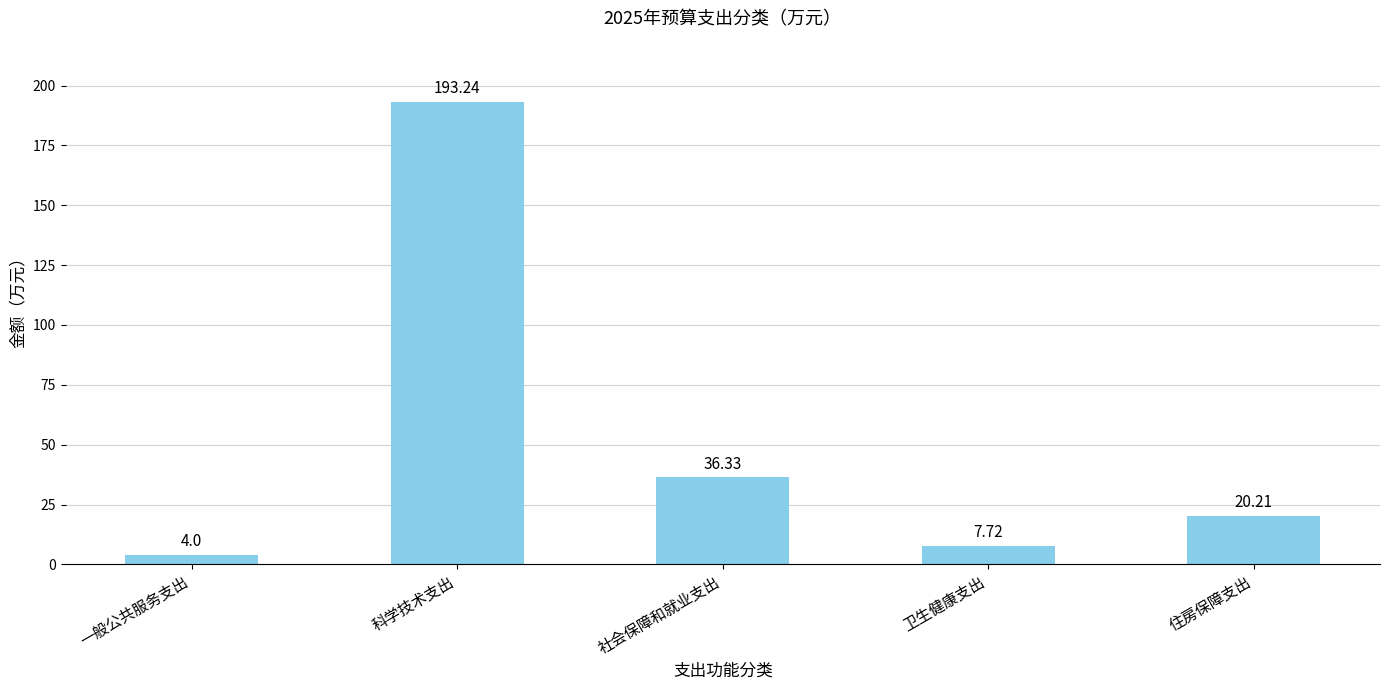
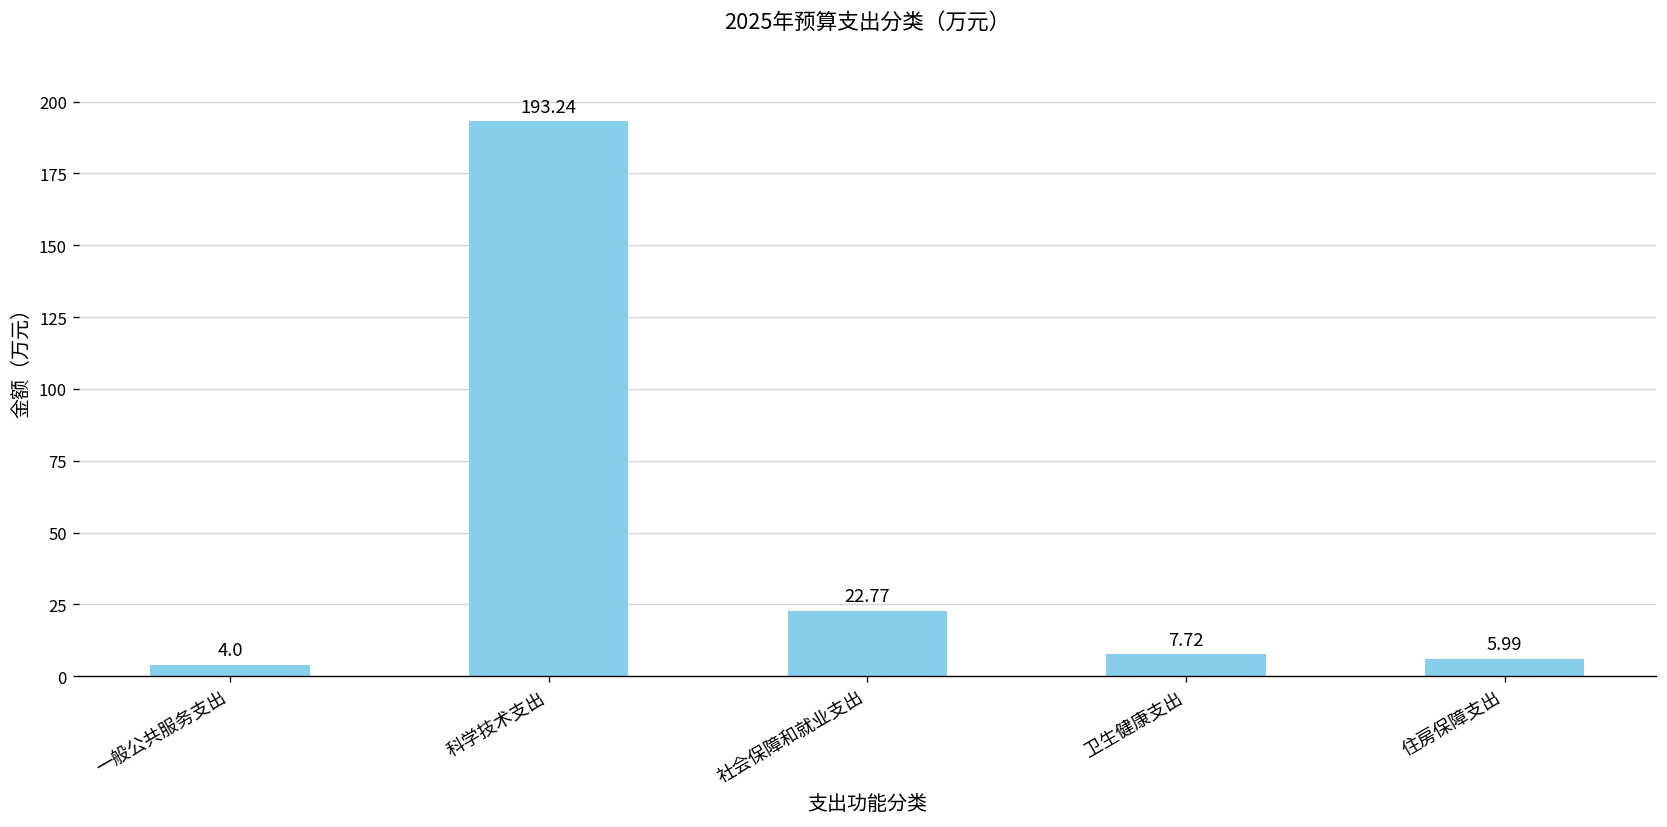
社会保障和就业支出: 36.33 -> 22.77
住房保障支出: 20.21 -> 5.99
